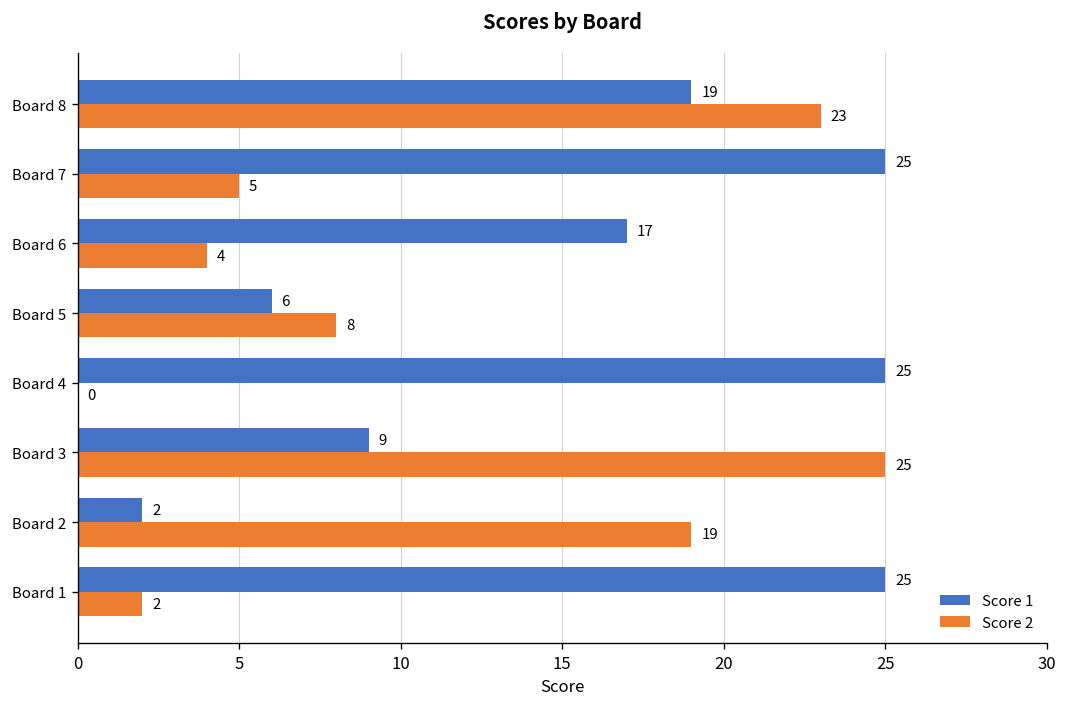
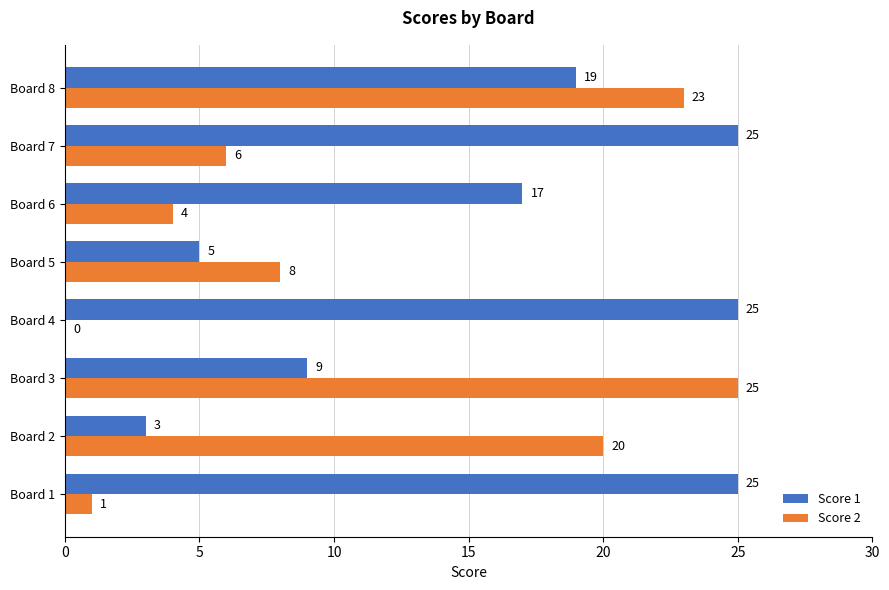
Score 2, Board 7: 5 -> 6
Score 1, Board 5: 6 -> 5
Score 1, Board 2: 2 -> 3
Score 2, Board 2: 19 -> 20
Score 2, Board 1: 2 -> 1
